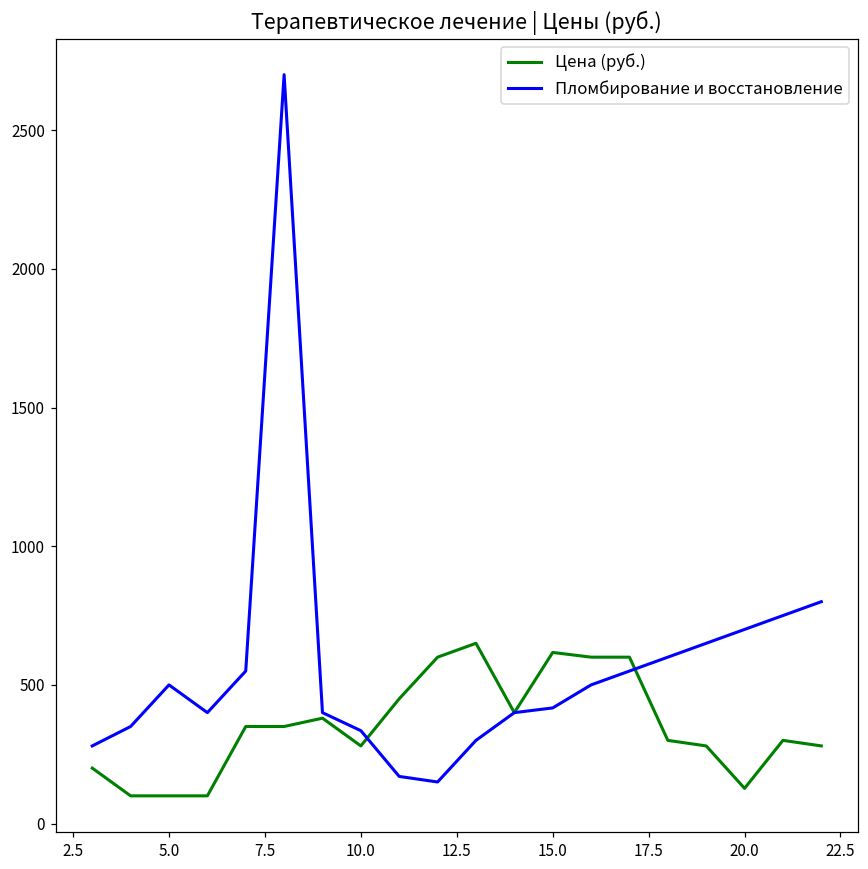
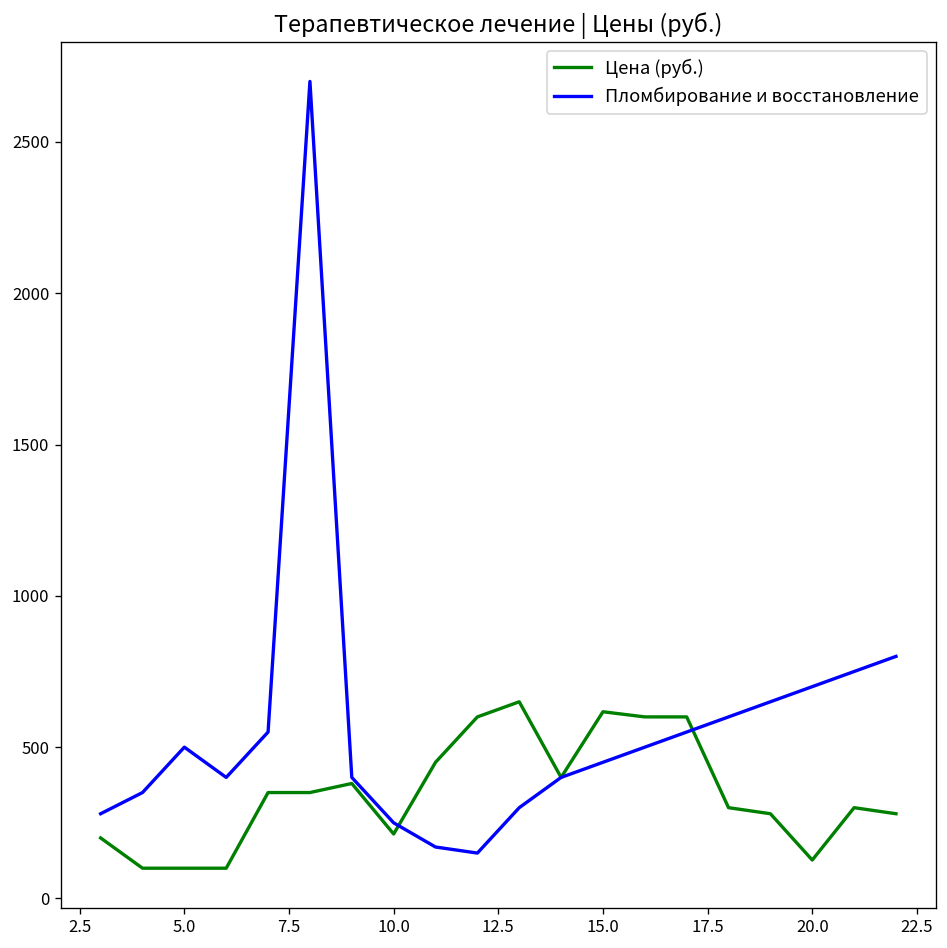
Цена (руб.), 10.0: 280 -> 210
Пломбирование и восстановление, 10.0: 340 -> 250
Пломбирование и восстановление, 15.0: 420 -> 450
